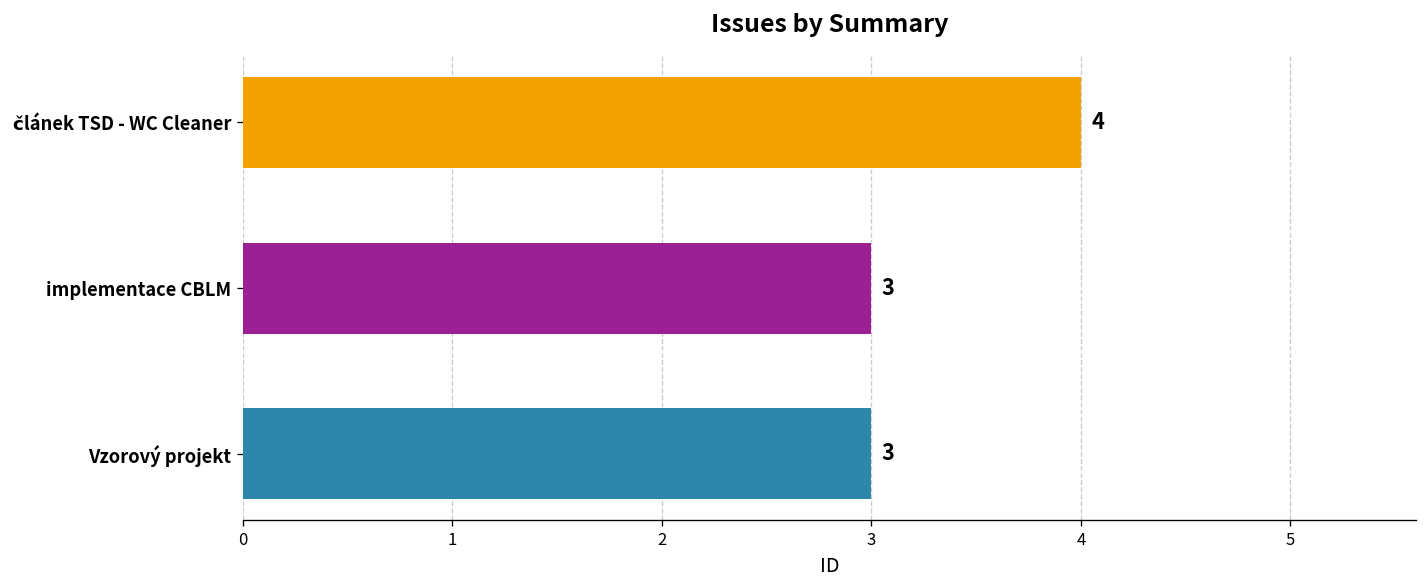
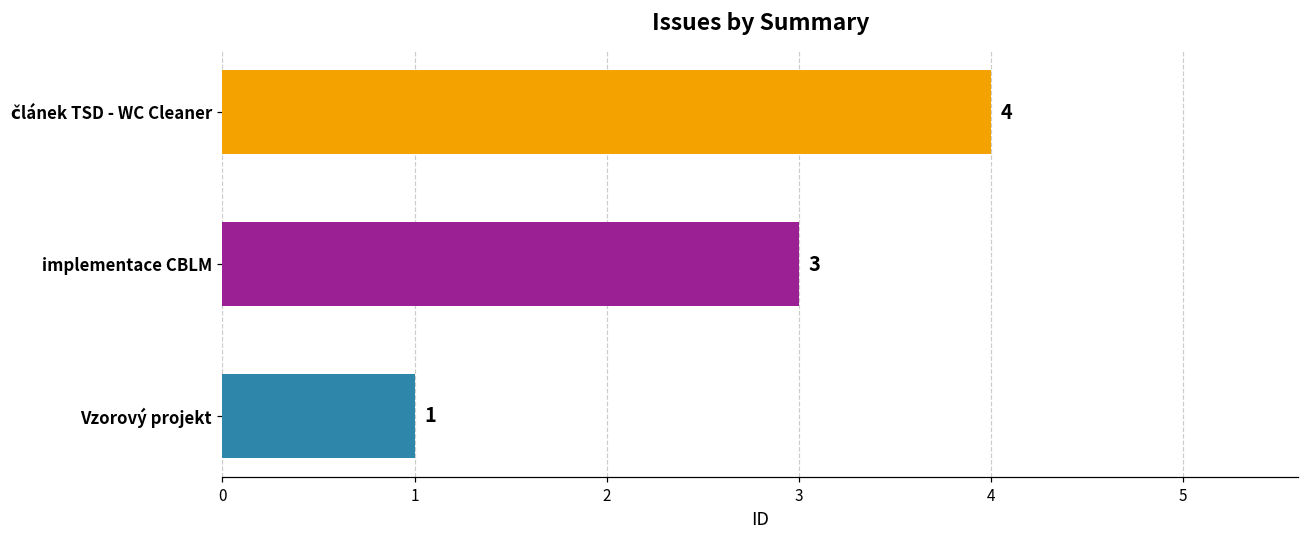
Vzorový projekt: 3 -> 1
